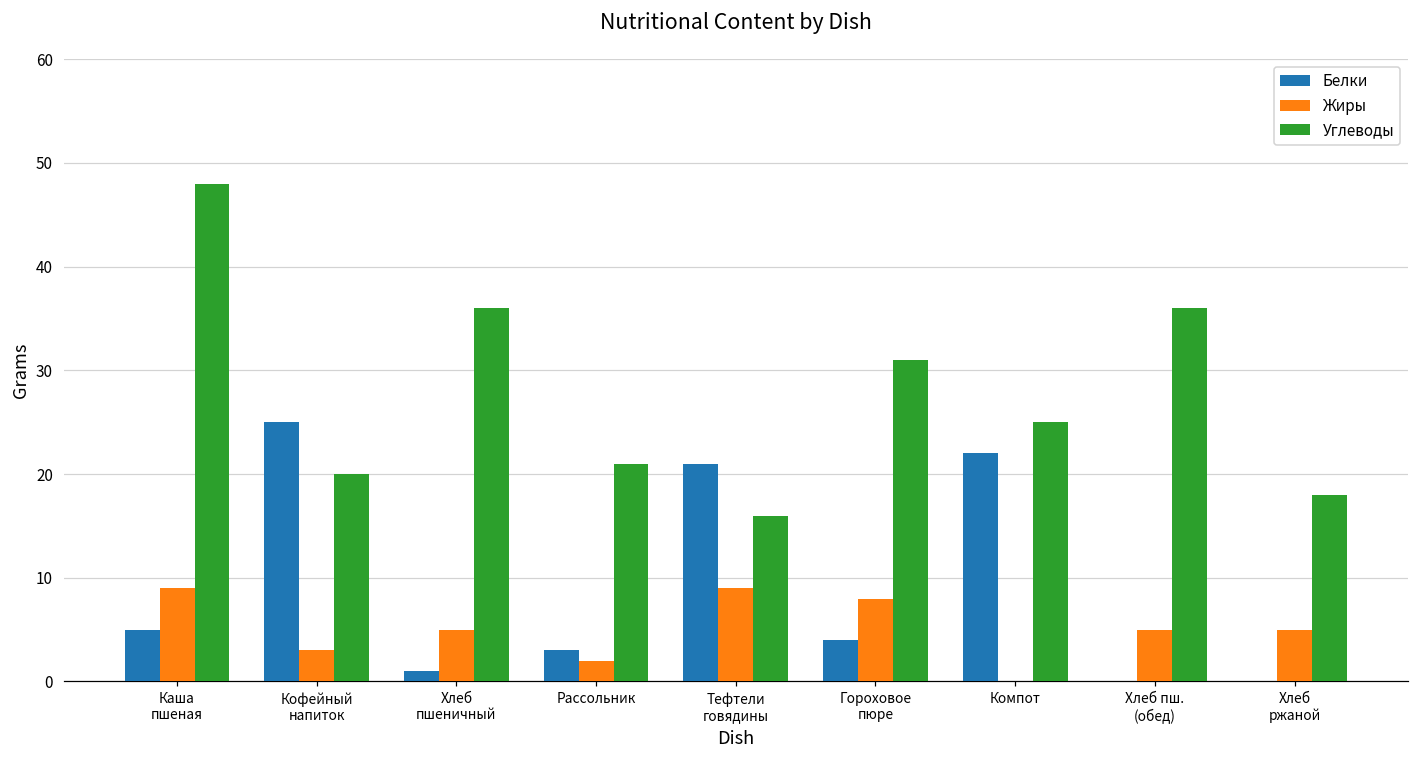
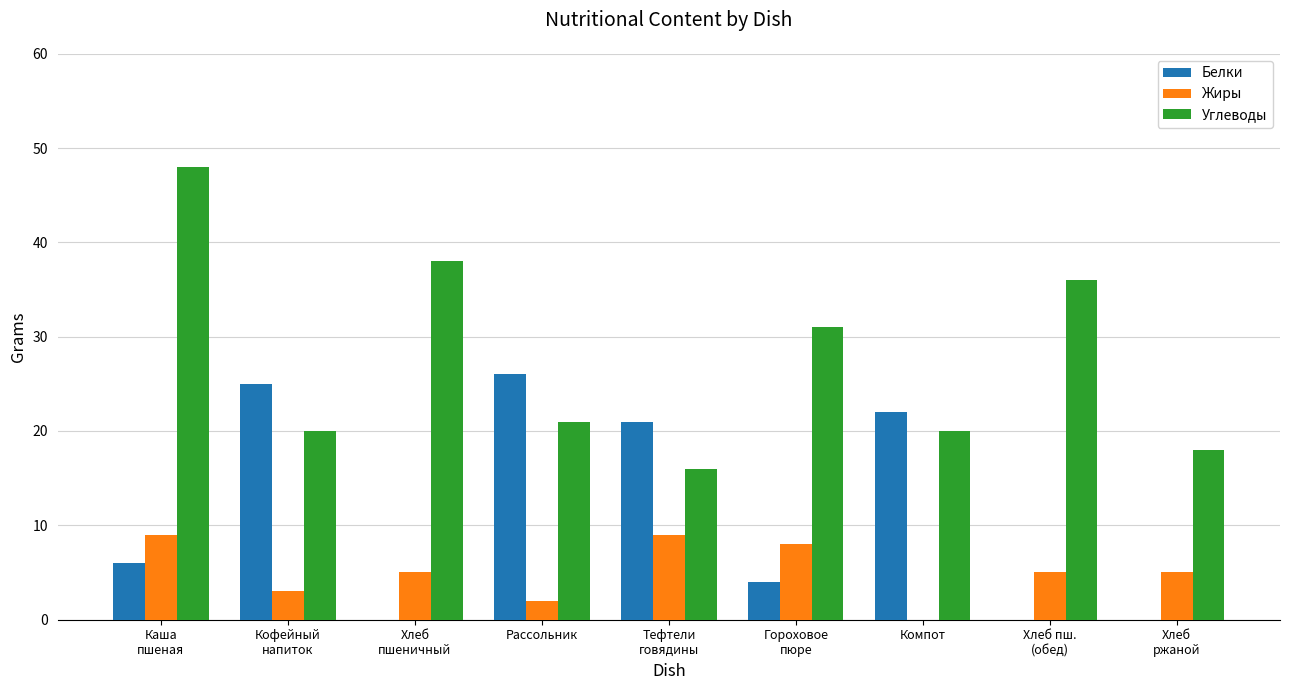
Белки, Каша пшеная: 5 -> 6
Белки, Хлеб пшеничный: 1 -> 0
Углеводы, Хлеб пшеничный: 36 -> 38
Белки, Рассольник: 3 -> 26
Углеводы, Компот: 25 -> 20
